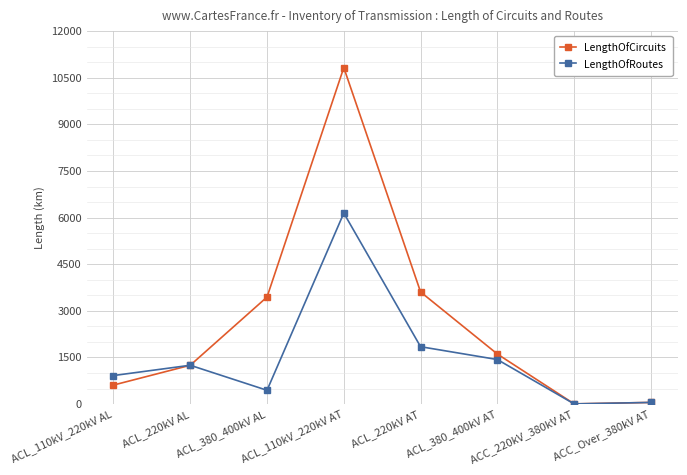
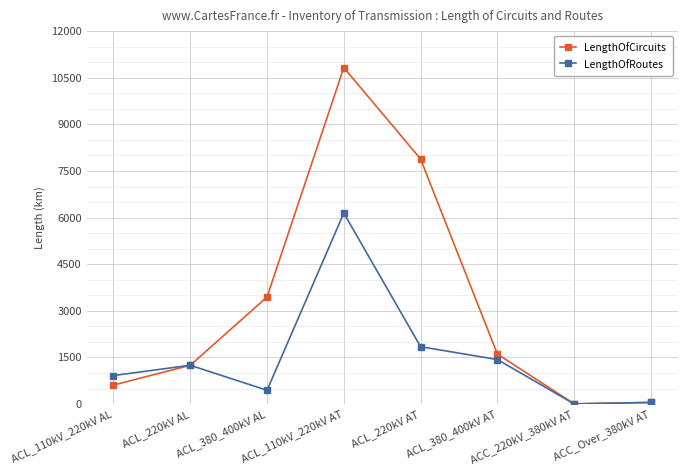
LengthOfCircuits, ACL_220kV AT: 3600 -> 7900
